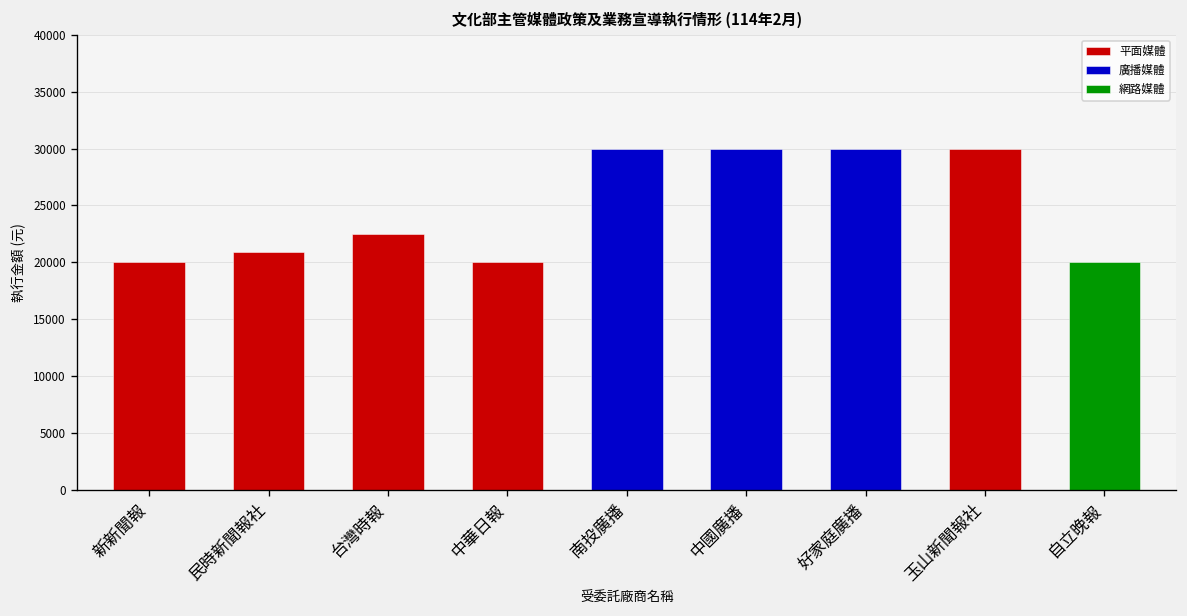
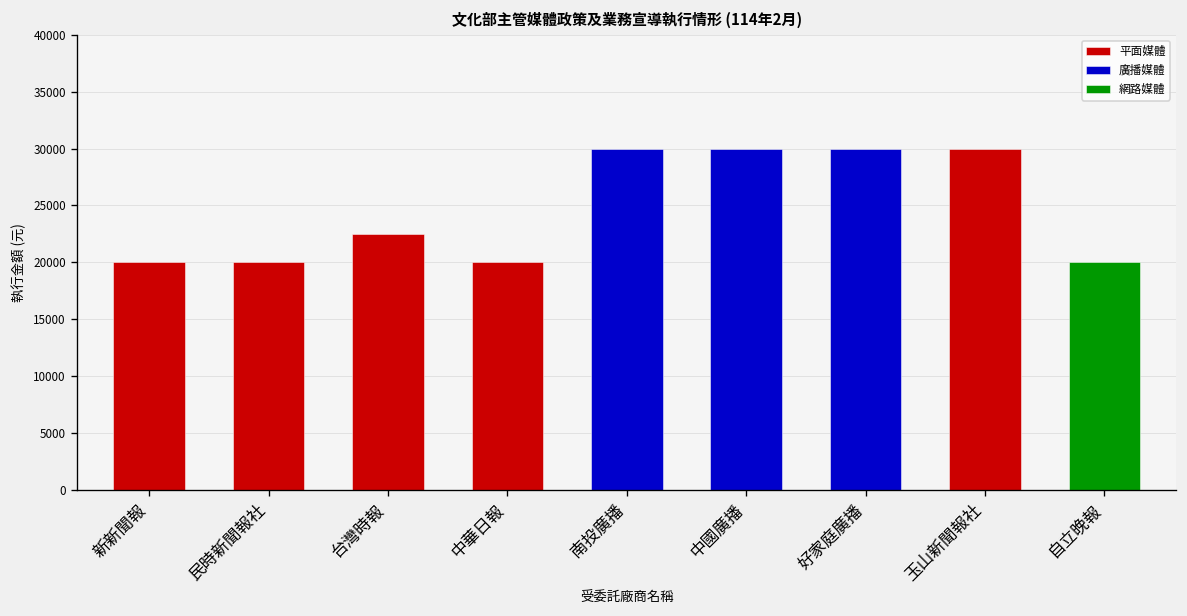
民時新聞報社: 21000 -> 20000
